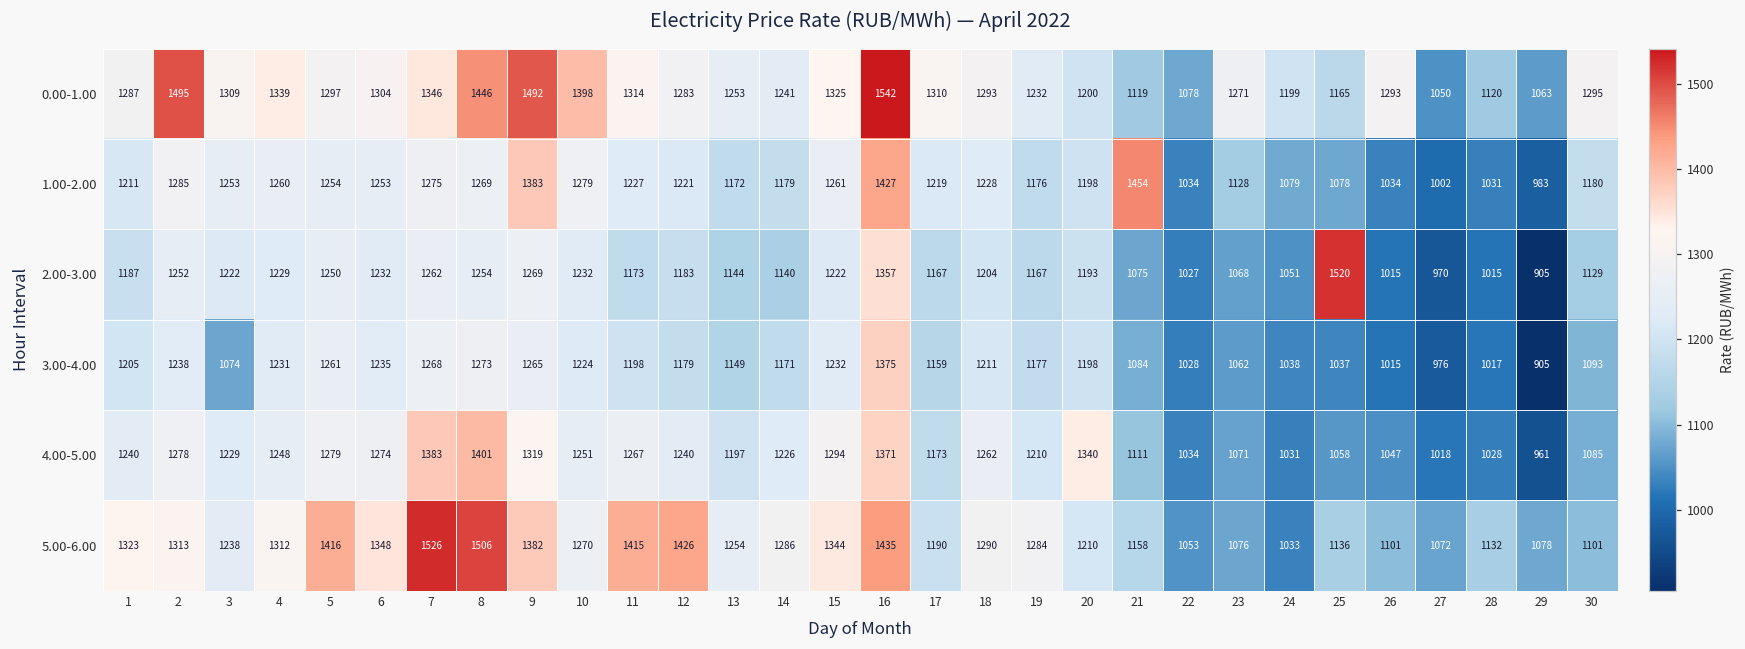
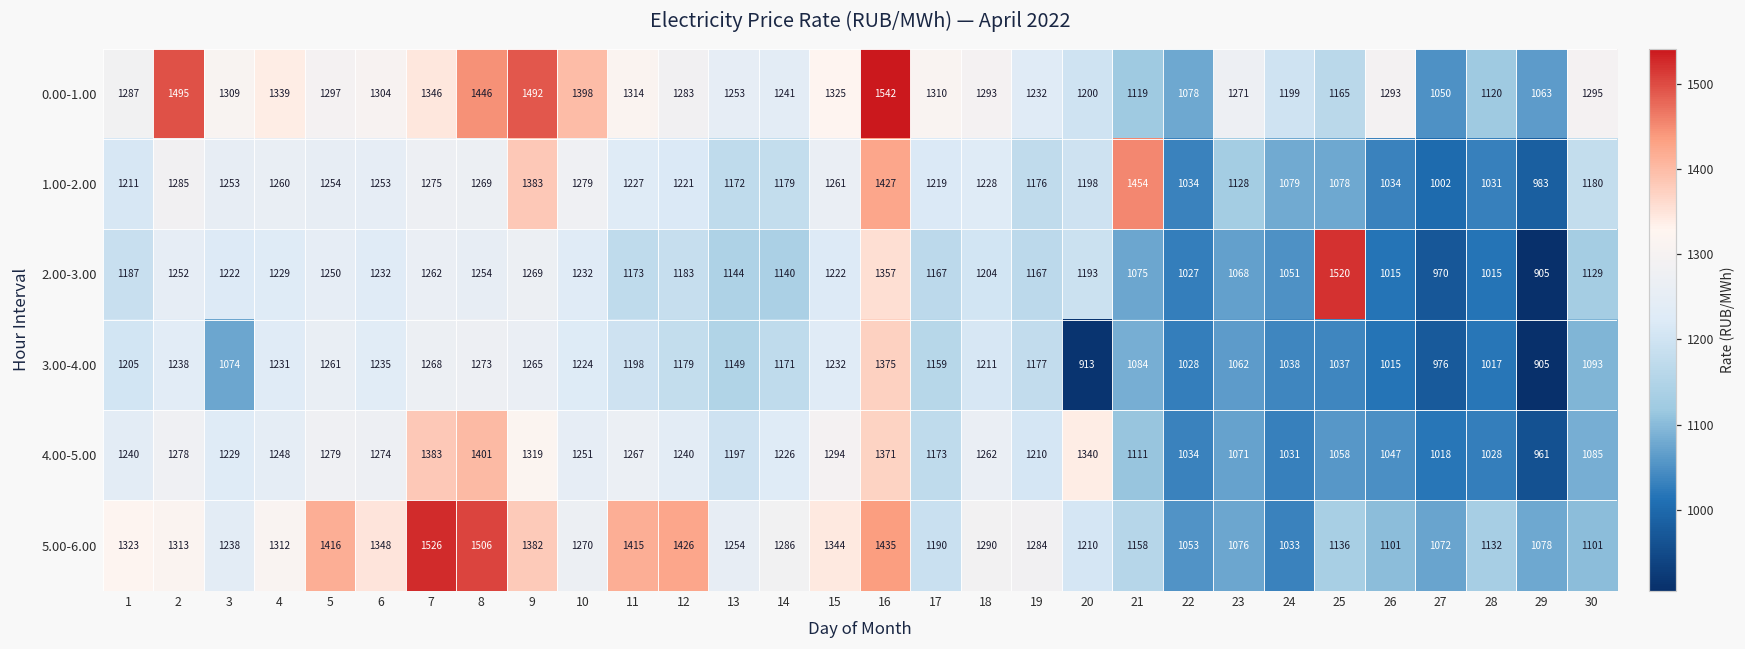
3.00-4.00, 20: 1198 -> 913
